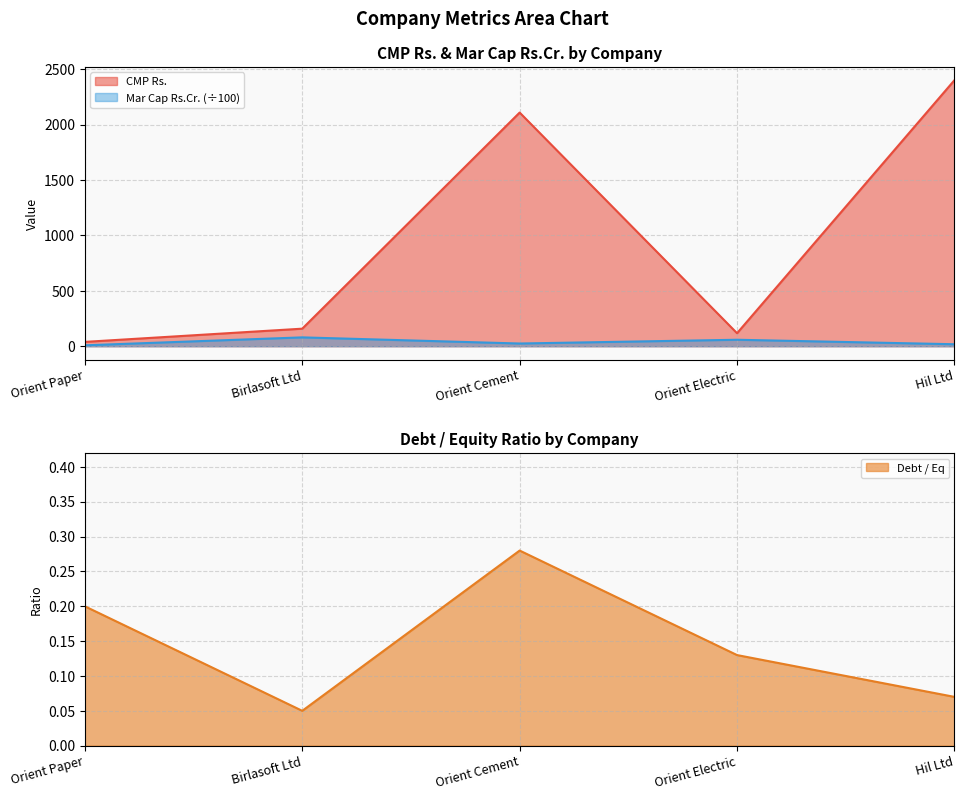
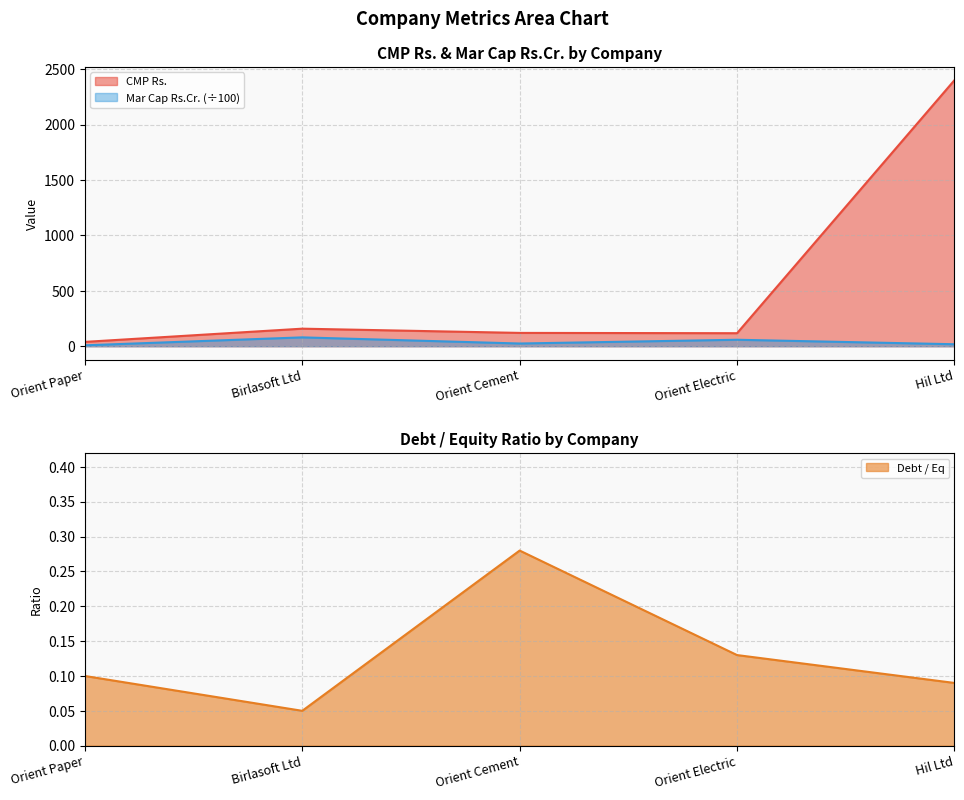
CMP Rs. & Mar Cap Rs.Cr. by Company, CMP Rs., Orient Cement: 2110 -> 120
Debt / Equity Ratio by Company, Orient Paper: 0.2 -> 0.1
Debt / Equity Ratio by Company, Hil Ltd: 0.07 -> 0.09
